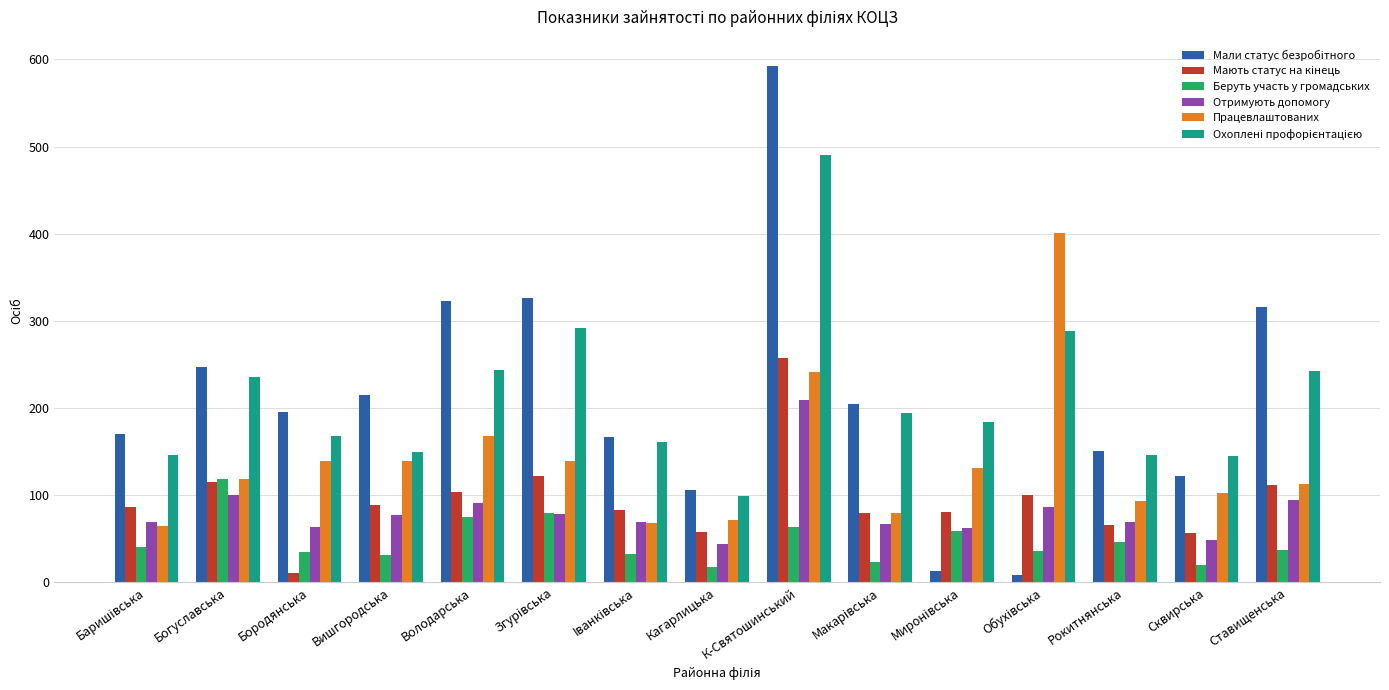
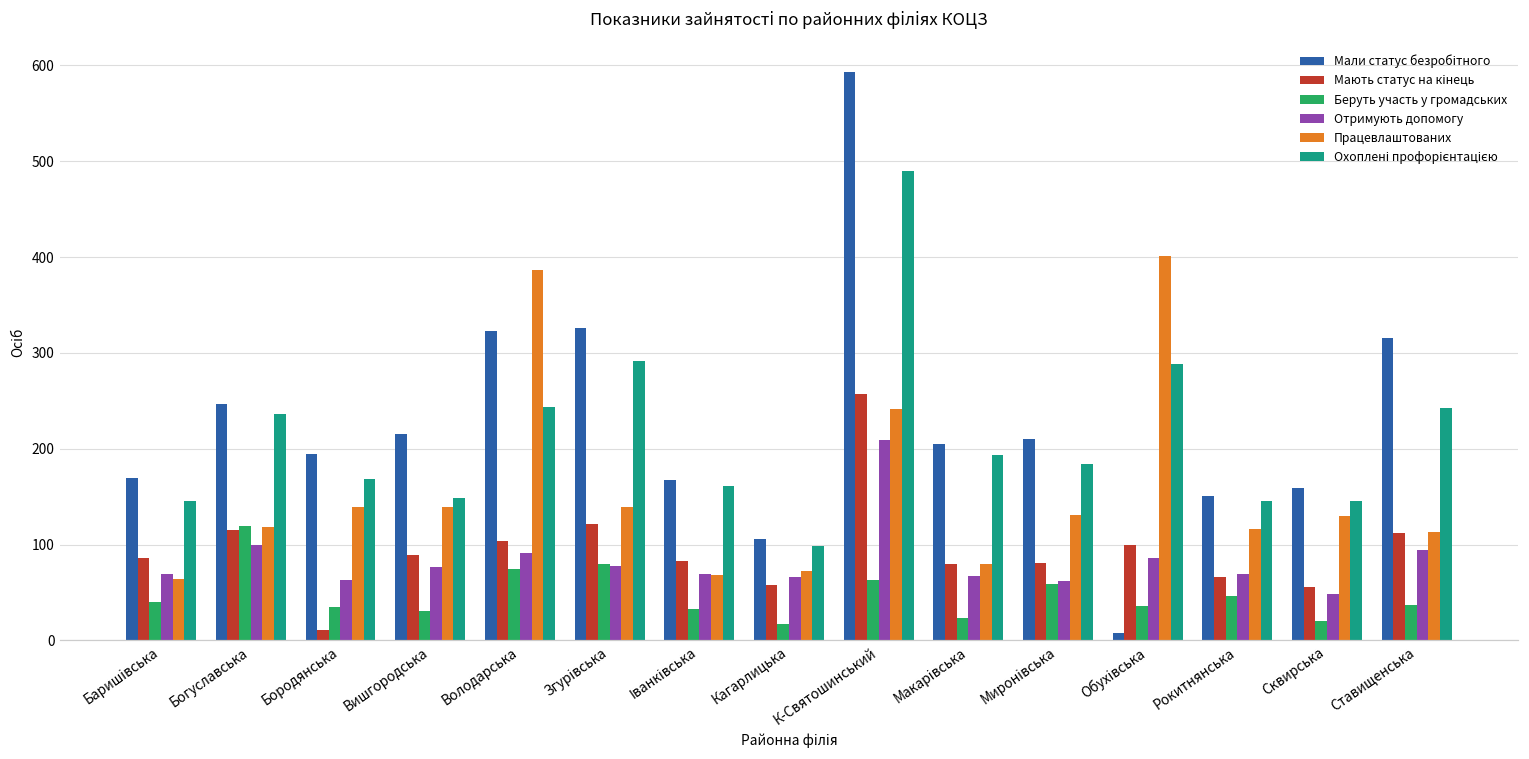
Працевлаштованих, Володарська: 170 -> 390
Отримують допомогу, Кагарлицька: 40 -> 70
Мали статус безробітного, Миронівська: 10 -> 210
Працевлаштованих, Рокитнянська: 90 -> 120
Мали статус безробітного, Сквирська: 120 -> 160
Працевлаштованих, Сквирська: 100 -> 130
